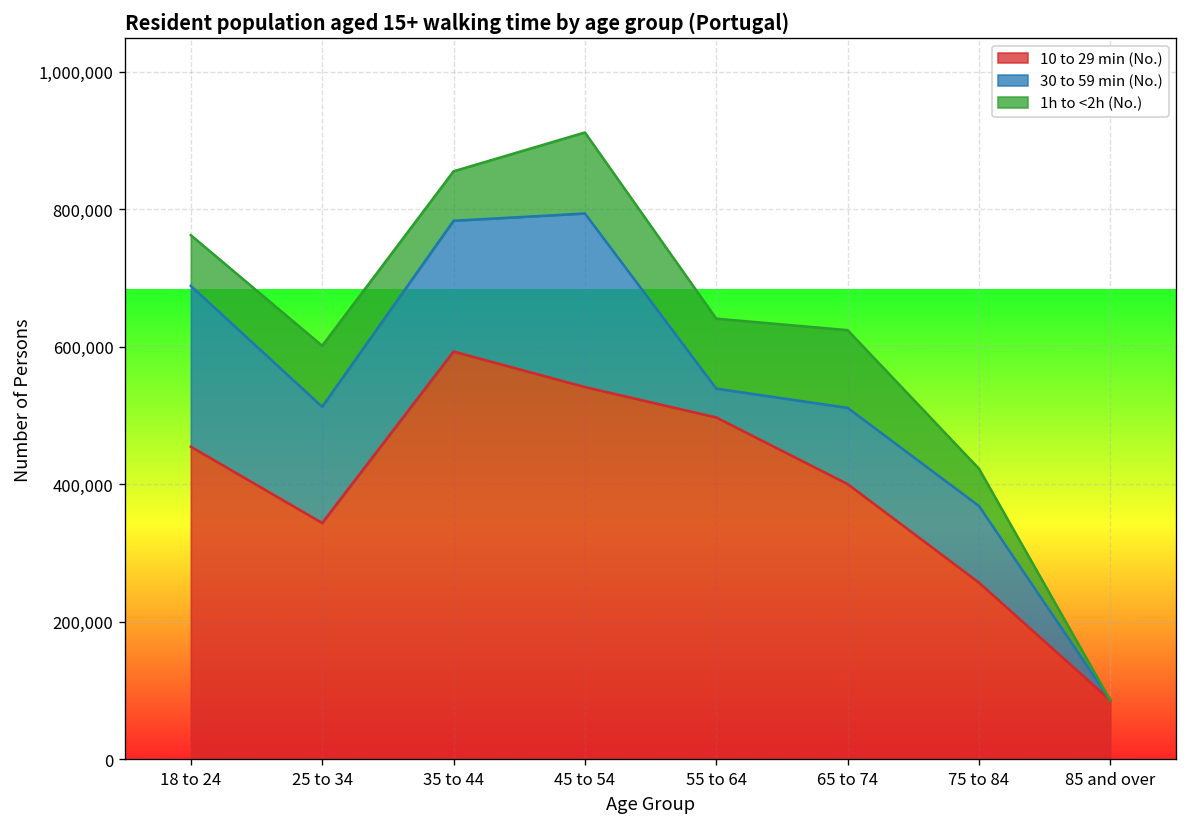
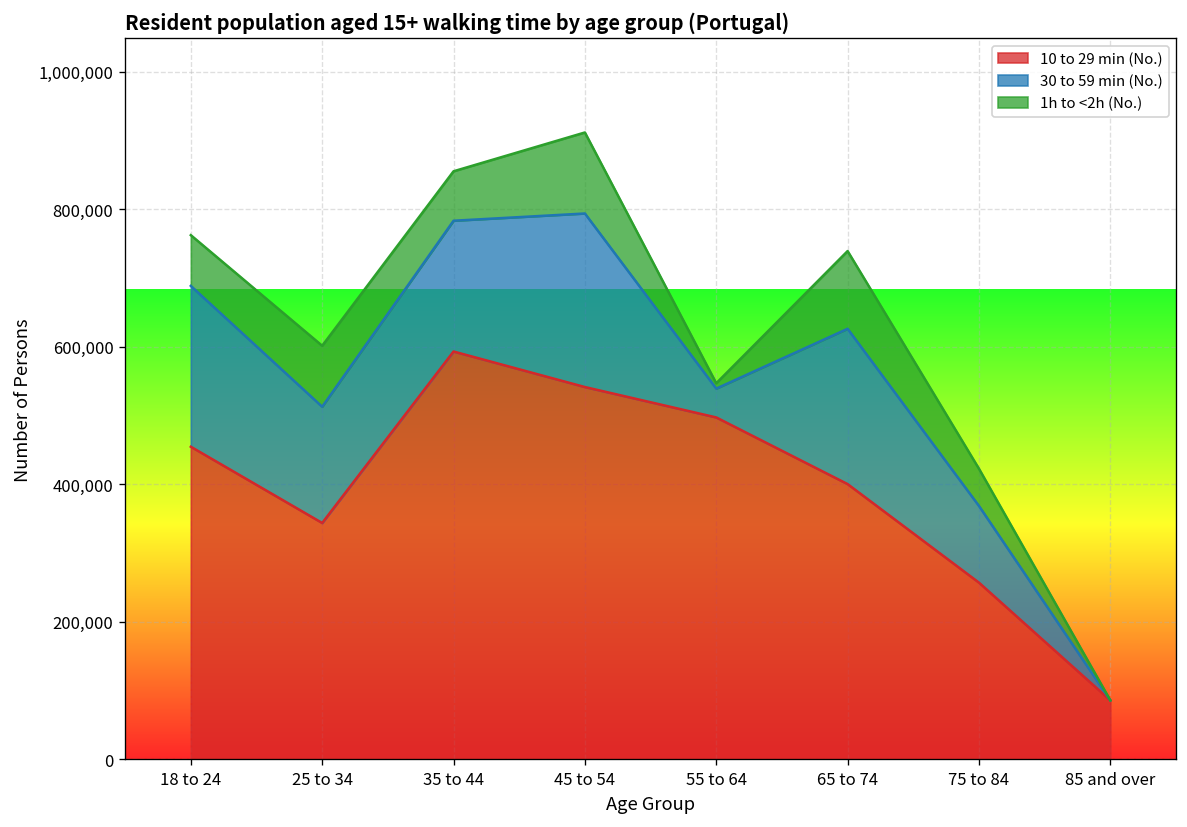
1h to <2h (No.), 55 to 64: 100,000 -> 10,000
30 to 59 min (No.), 65 to 74: 110,000 -> 230,000
